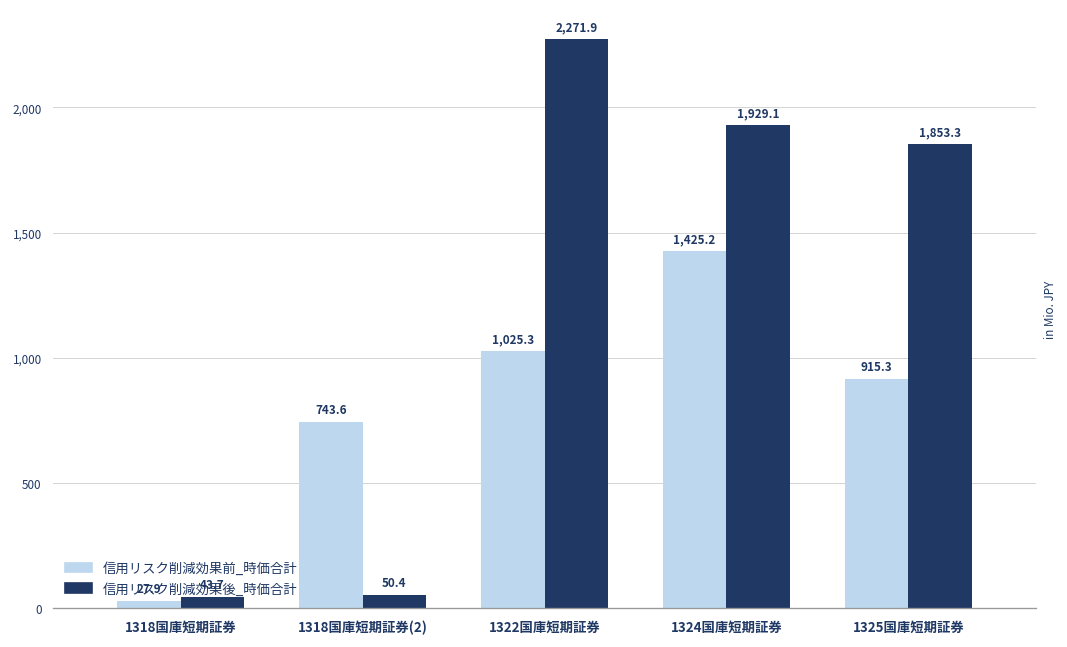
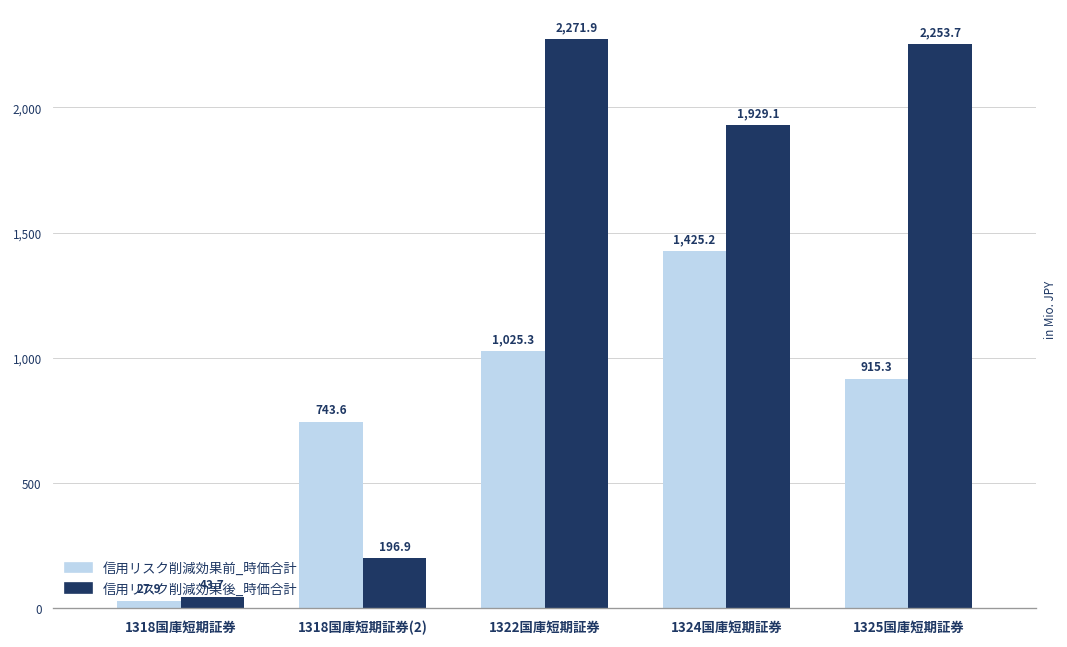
信用リスク削減効果後_時価合計, 1318国庫短期証券(2): 50.4 -> 196.9
信用リスク削減効果後_時価合計, 1325国庫短期証券: 1,853.3 -> 2,253.7
